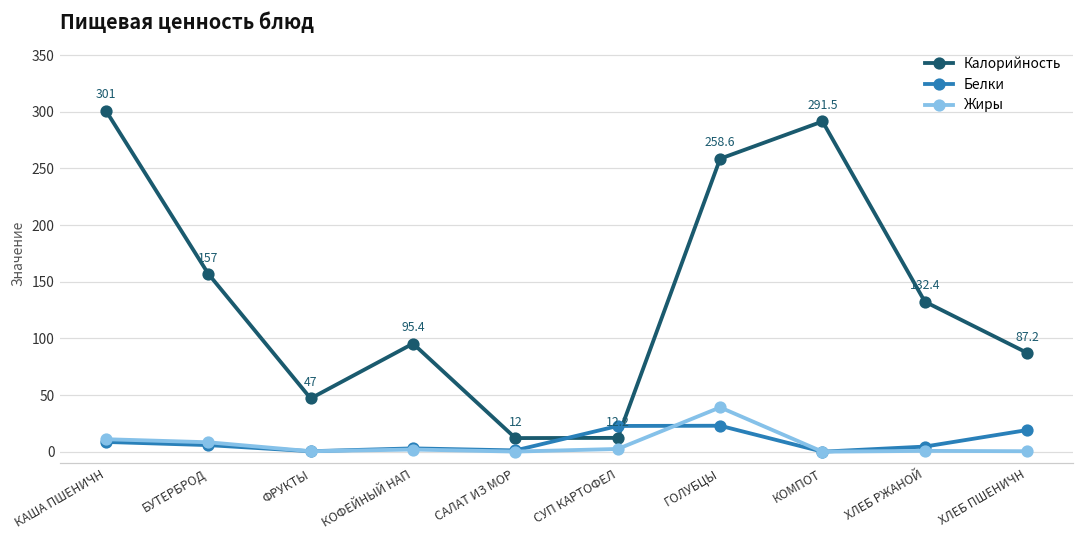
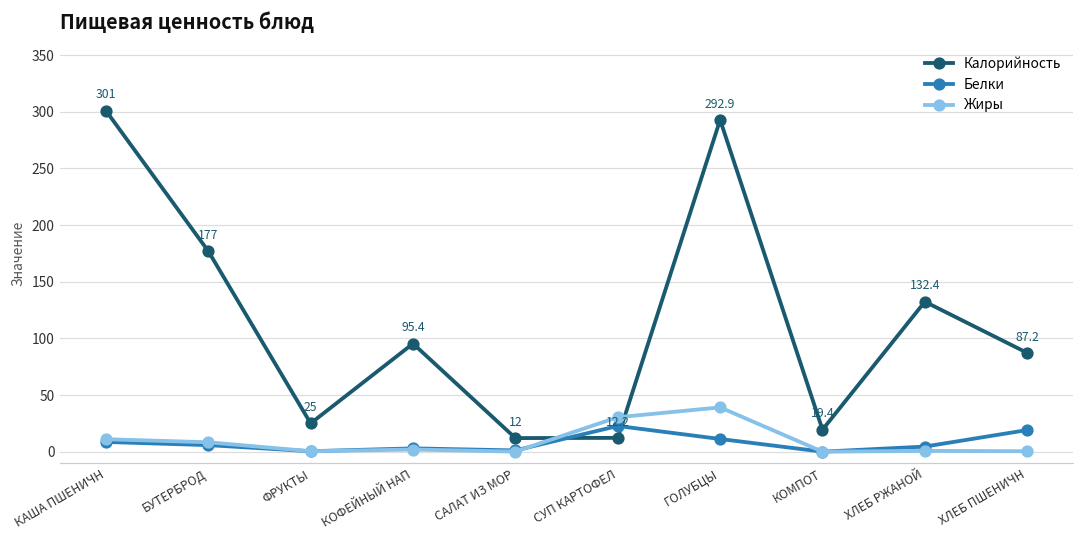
Калорийность, БУТЕРБРОД: 157 -> 177
Калорийность, ФРУКТЫ: 47 -> 25
Жиры, СУП КАРТОФЕЛ: 2 -> 30
Калорийность, ГОЛУБЦЫ: 258.6 -> 292.9
Белки, ГОЛУБЦЫ: 23 -> 11
Калорийность, КОМПОТ: 291.5 -> 19.4
